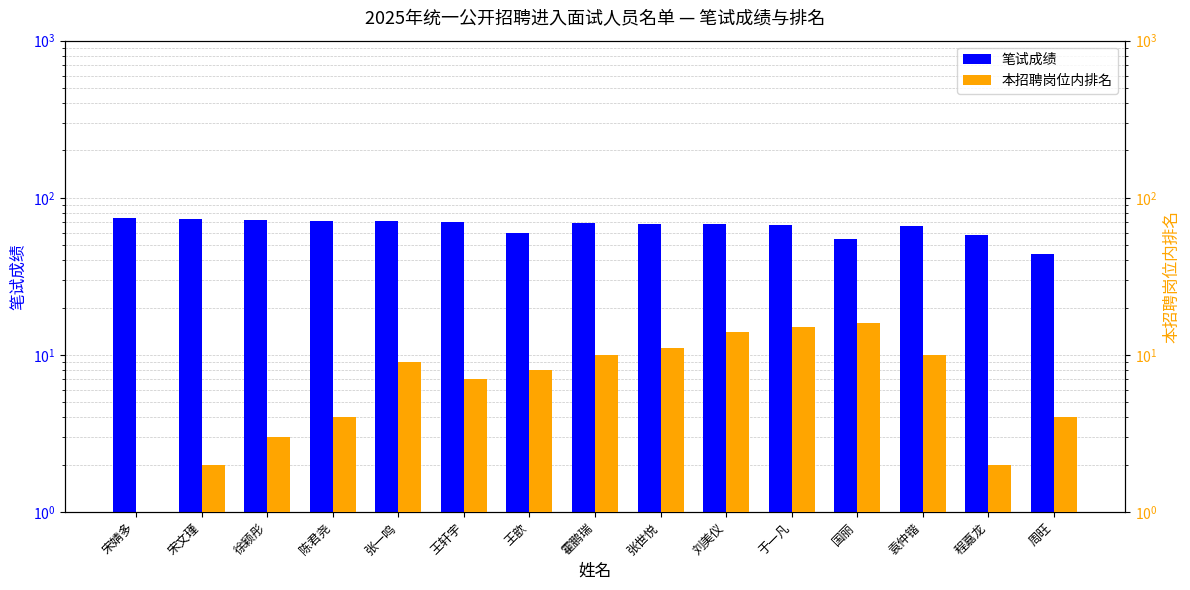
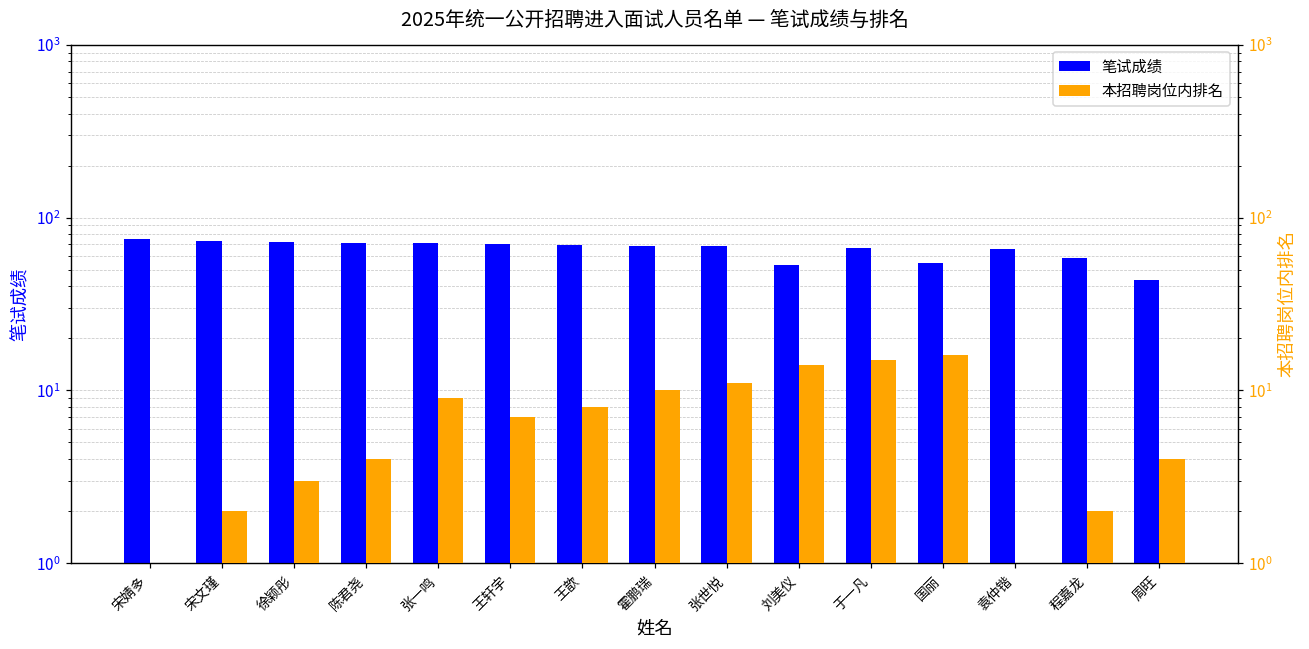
笔试成绩, 王歆: 59 -> 70
笔试成绩, 刘美仪: 68 -> 53
本招聘岗位内排名, 袁仲锴: 10 -> 1
